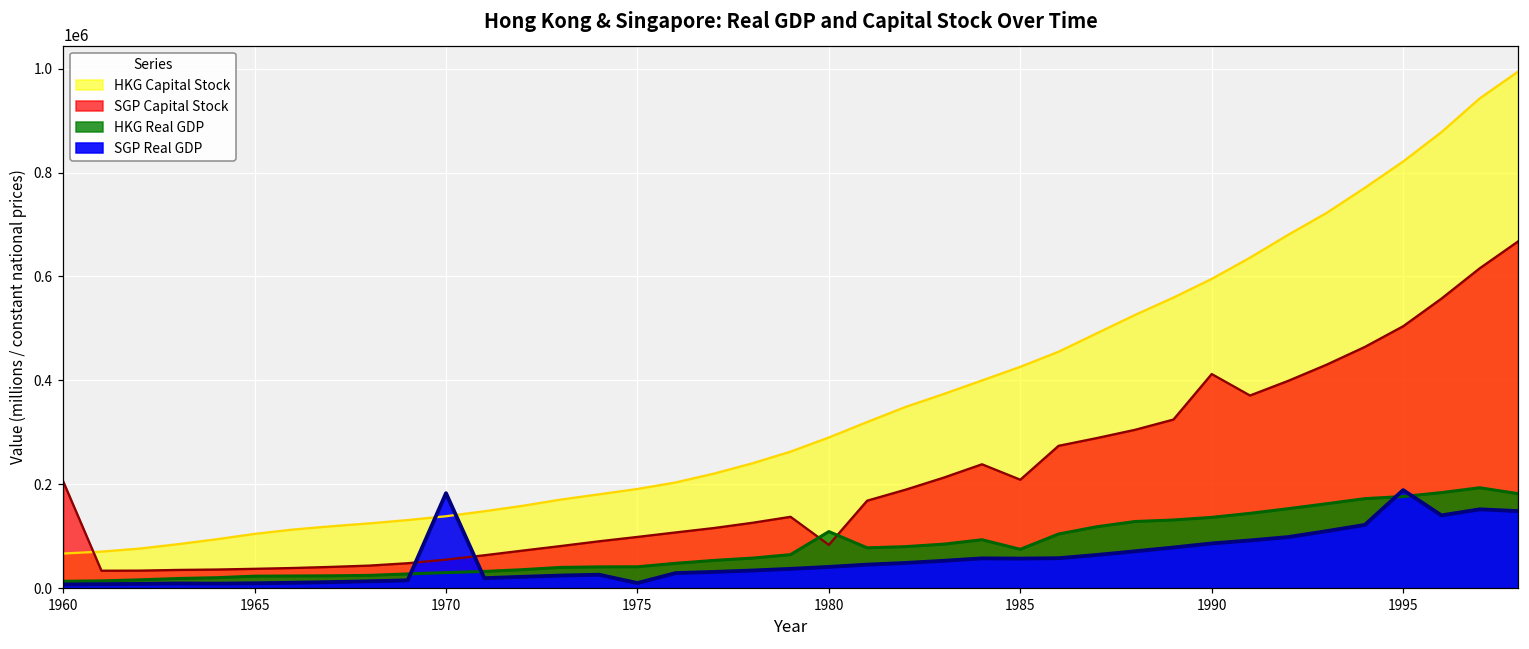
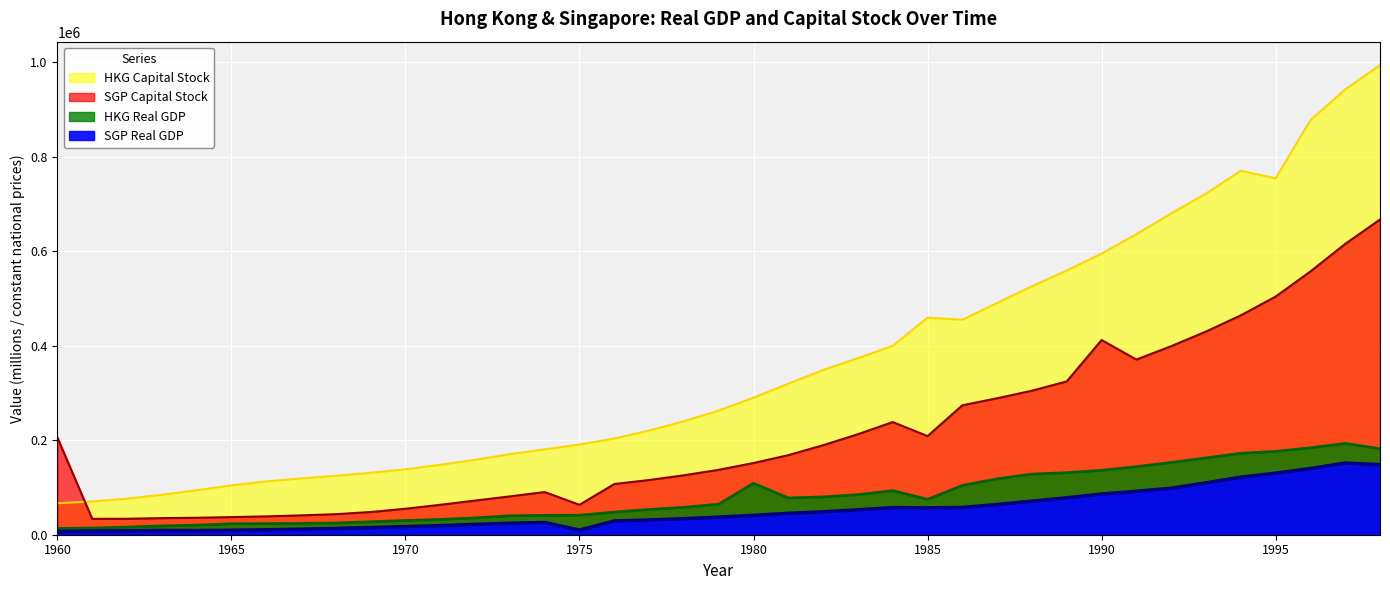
SGP Real GDP, 1970: 180000 -> 20000
SGP Capital Stock, 1975: 100000 -> 60000
SGP Capital Stock, 1980: 80000 -> 150000
HKG Capital Stock, 1985: 430000 -> 460000
HKG Capital Stock, 1995: 820000 -> 750000
SGP Real GDP, 1995: 190000 -> 130000
